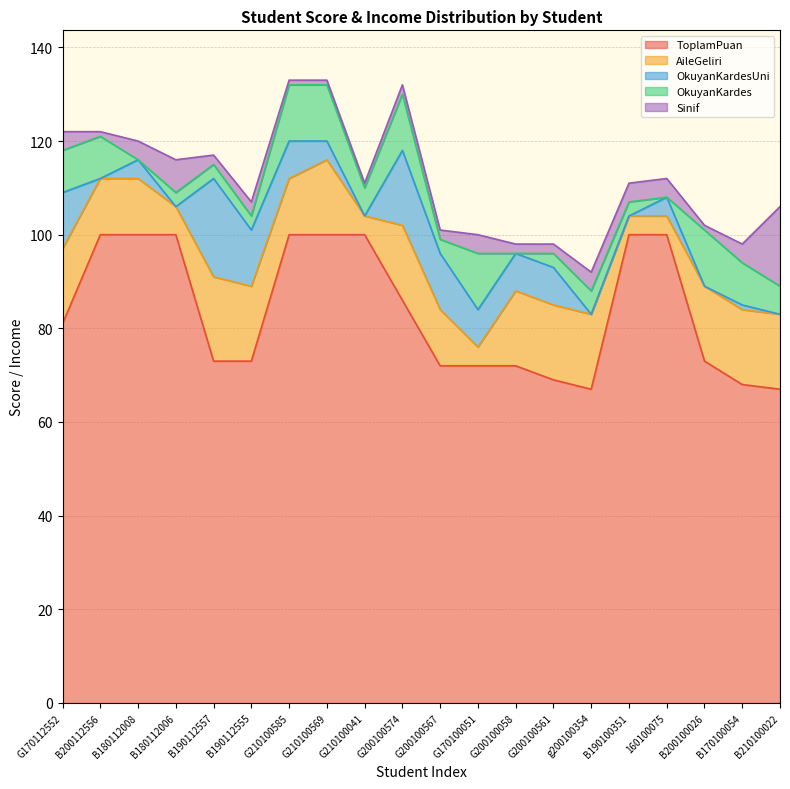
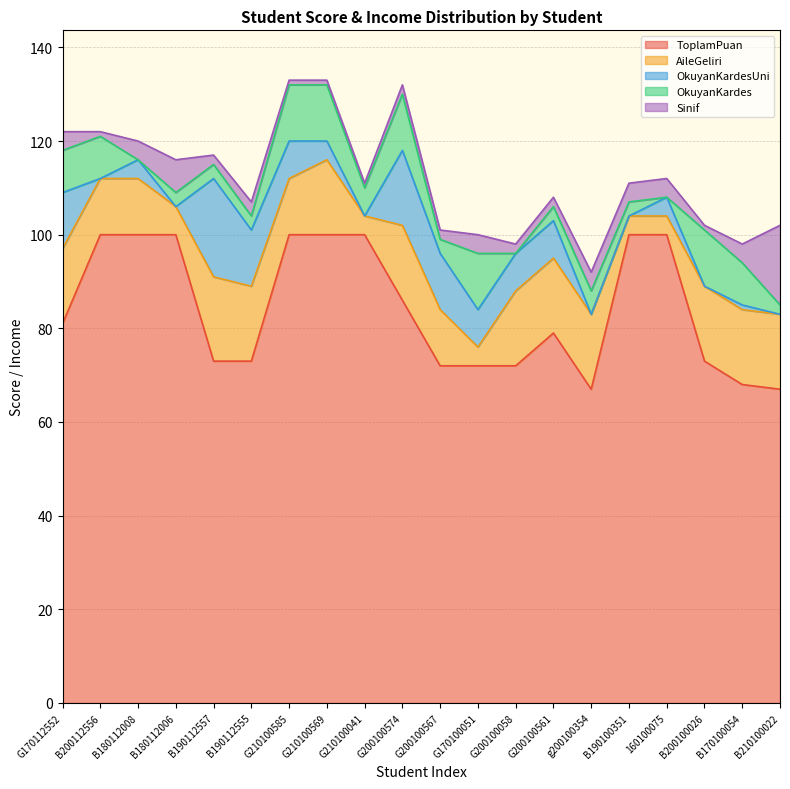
ToplamPuan, G200100561: 69 -> 79
OkuyanKardes, B210100022: 6 -> 2
